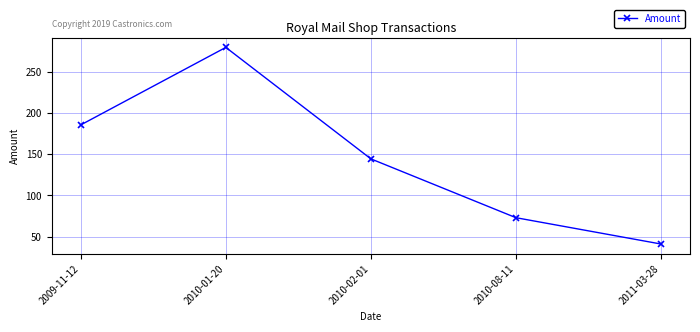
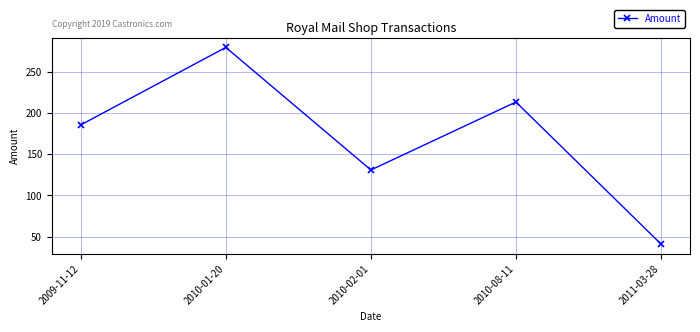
2010-02-01: 140 -> 130
2010-08-11: 70 -> 210
